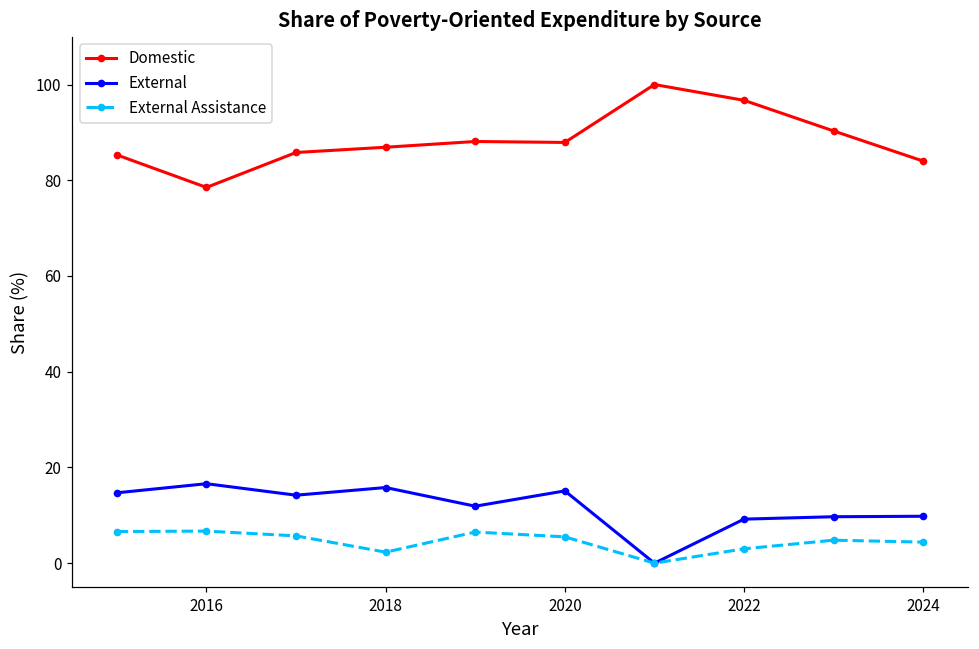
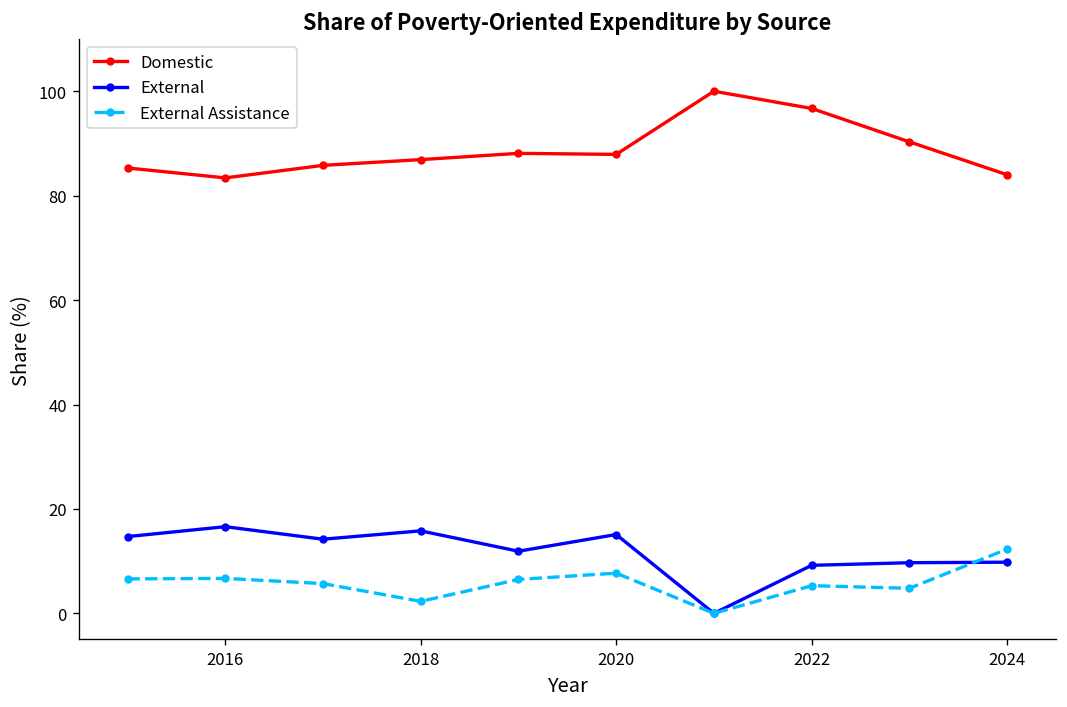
Domestic, 2016: 79 -> 83
External Assistance, 2020: 6 -> 8
External Assistance, 2022: 3 -> 5
External Assistance, 2024: 4 -> 12
